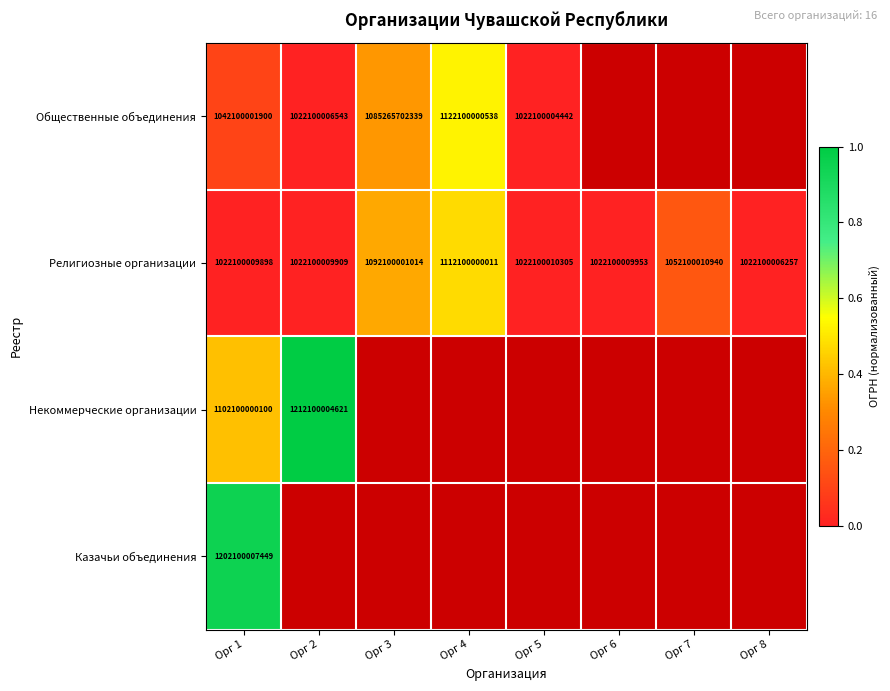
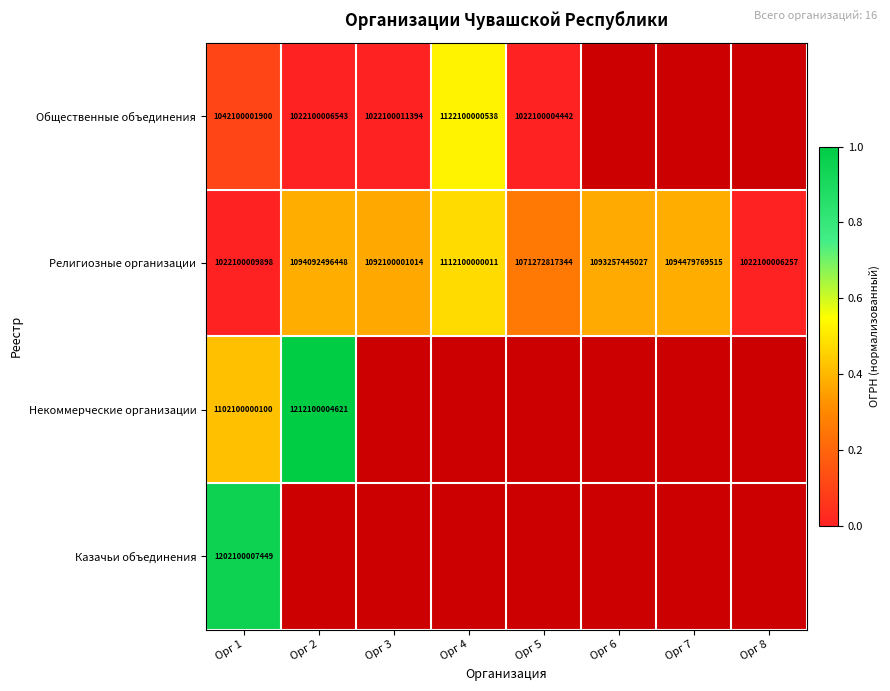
Общественные объединения, Орг 3: 1085265702339 -> 1022100011394
Религиозные организации, Орг 2: 1022100009909 -> 1094092496448
Религиозные организации, Орг 5: 1022100010305 -> 1071272817344
Религиозные организации, Орг 6: 1022100009953 -> 1093257445027
Религиозные организации, Орг 7: 1052100010940 -> 1094479769515
